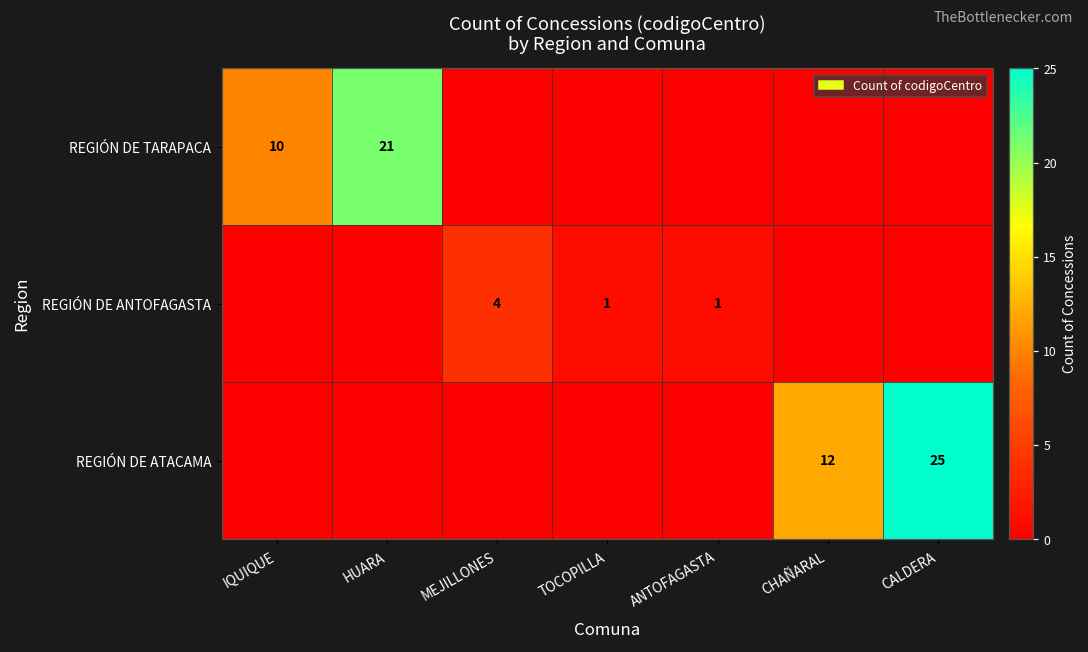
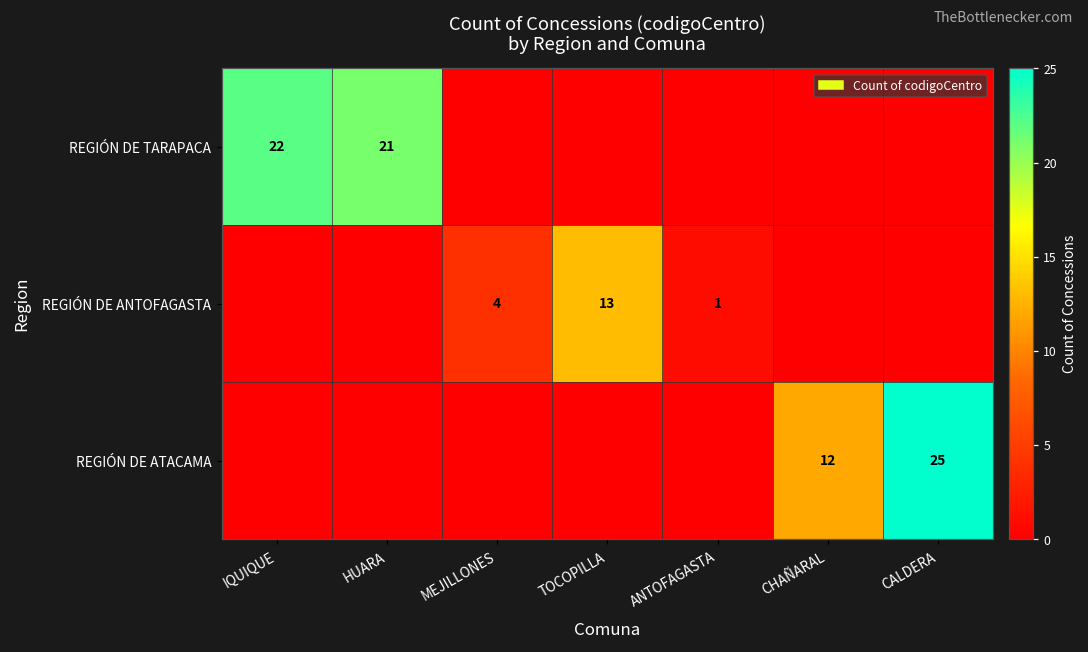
REGIÓN DE TARAPACA, IQUIQUE: 10 -> 22
REGIÓN DE ANTOFAGASTA, TOCOPILLA: 1 -> 13
